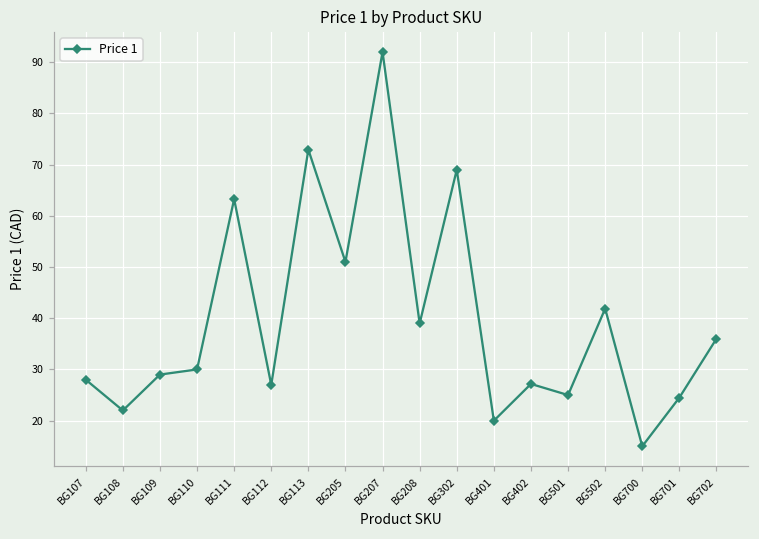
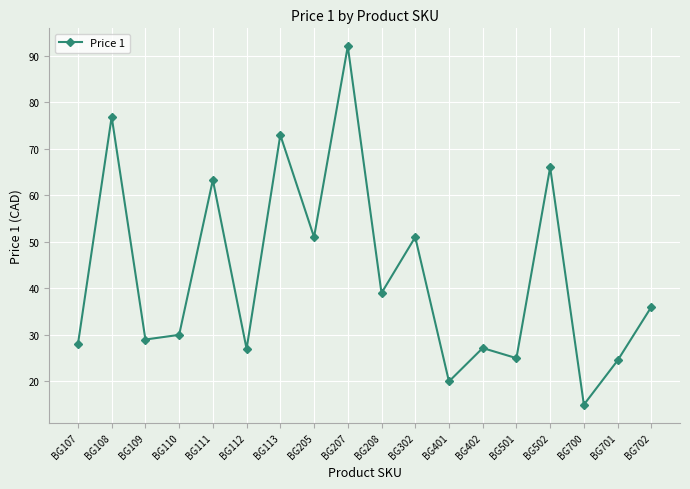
BG108: 22 -> 77
BG302: 69 -> 51
BG502: 42 -> 66
